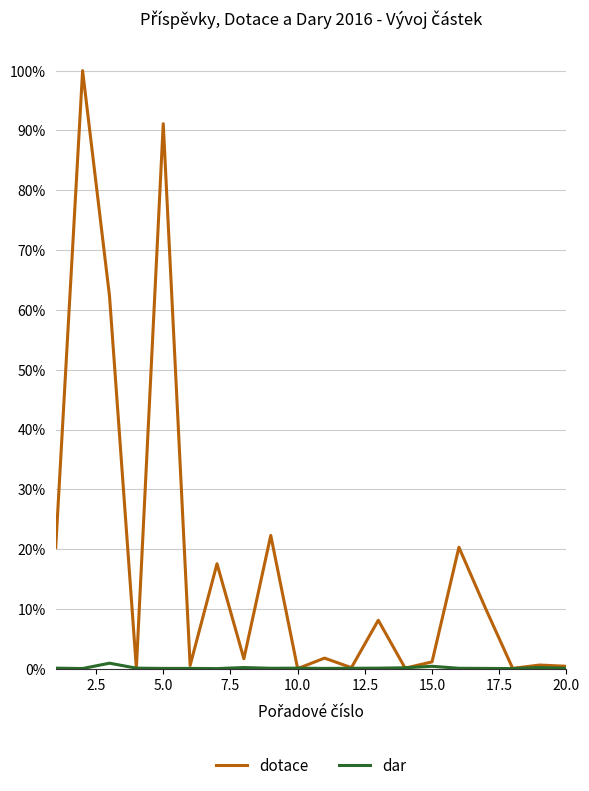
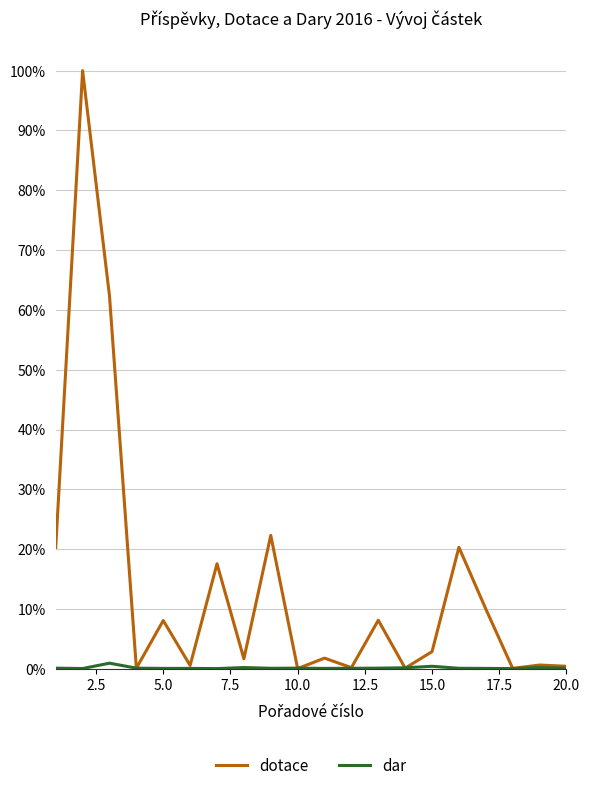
dotace, 5.0: 91% -> 8%
dotace, 15.0: 1% -> 3%
